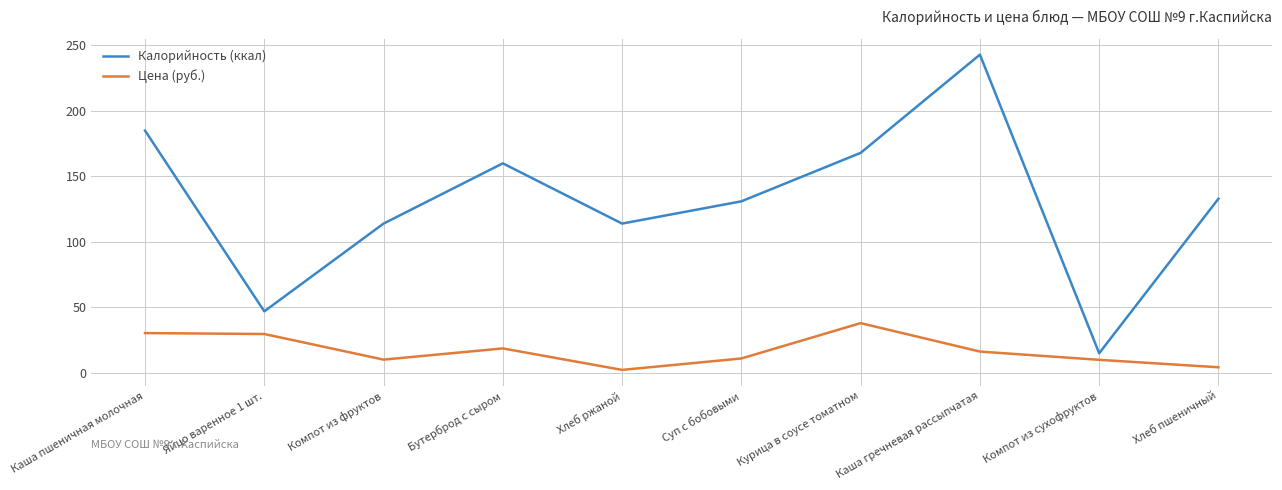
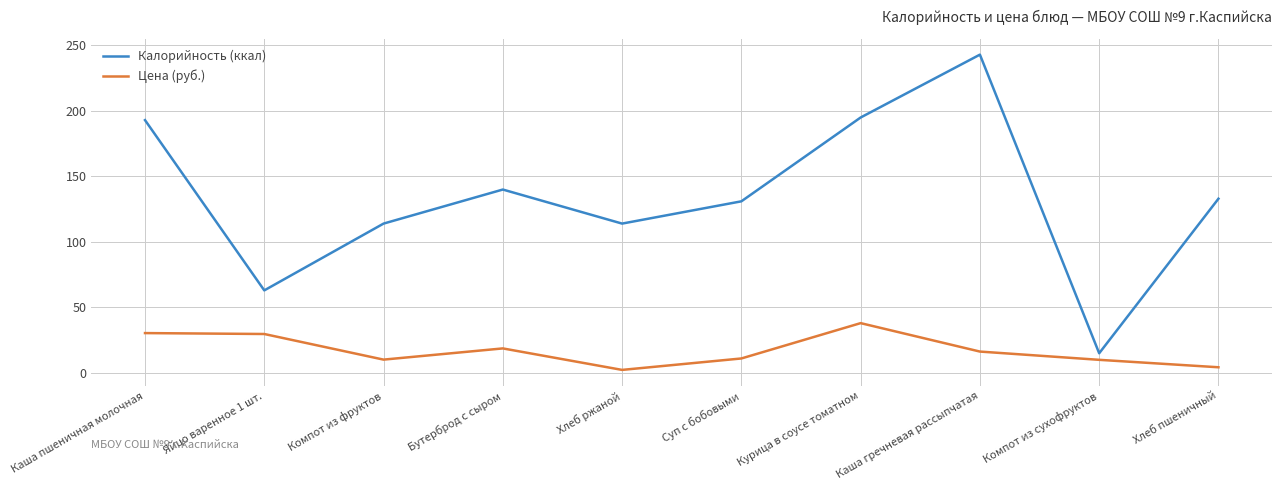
Калорийность (ккал), Каша пшеничная молочная: 185 -> 193
Калорийность (ккал), Яйцо варенное 1 шт.: 47 -> 63
Калорийность (ккал), Бутерброд с сыром: 160 -> 140
Калорийность (ккал), Курица в соусе томатном: 168 -> 195
